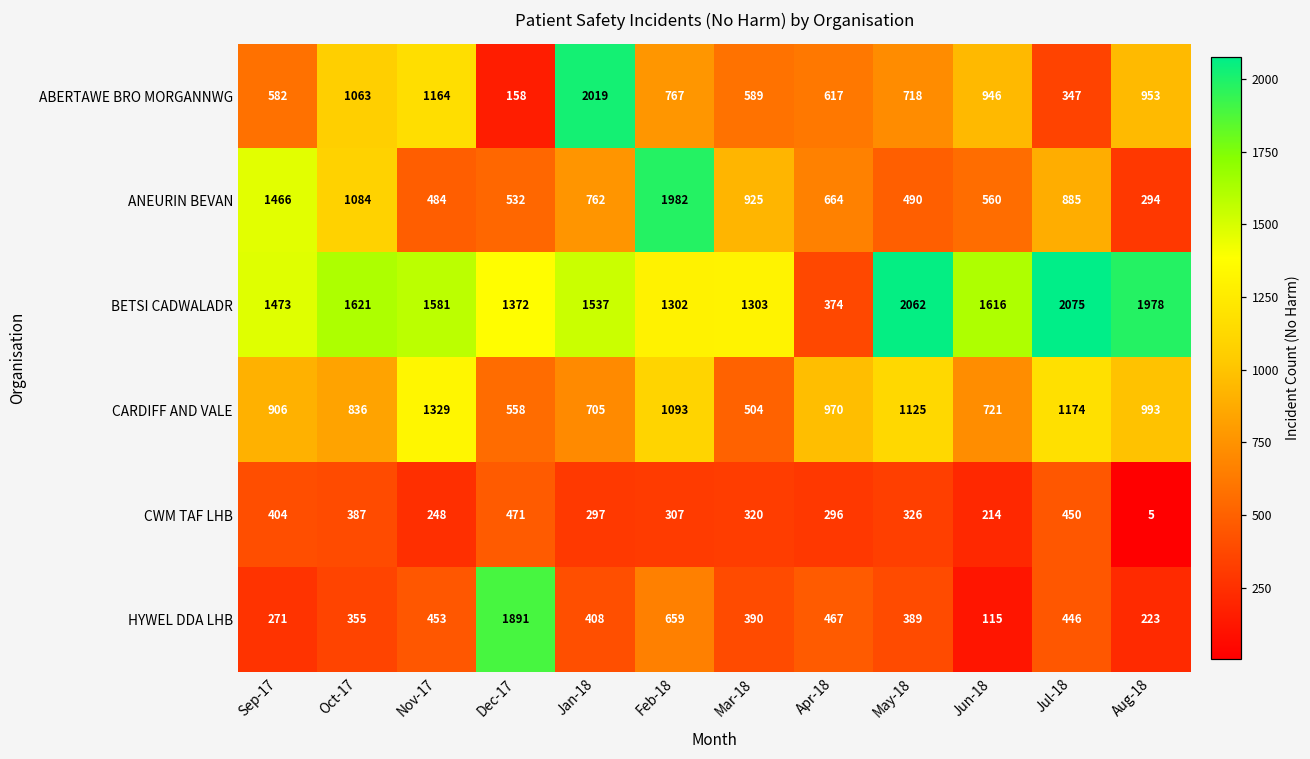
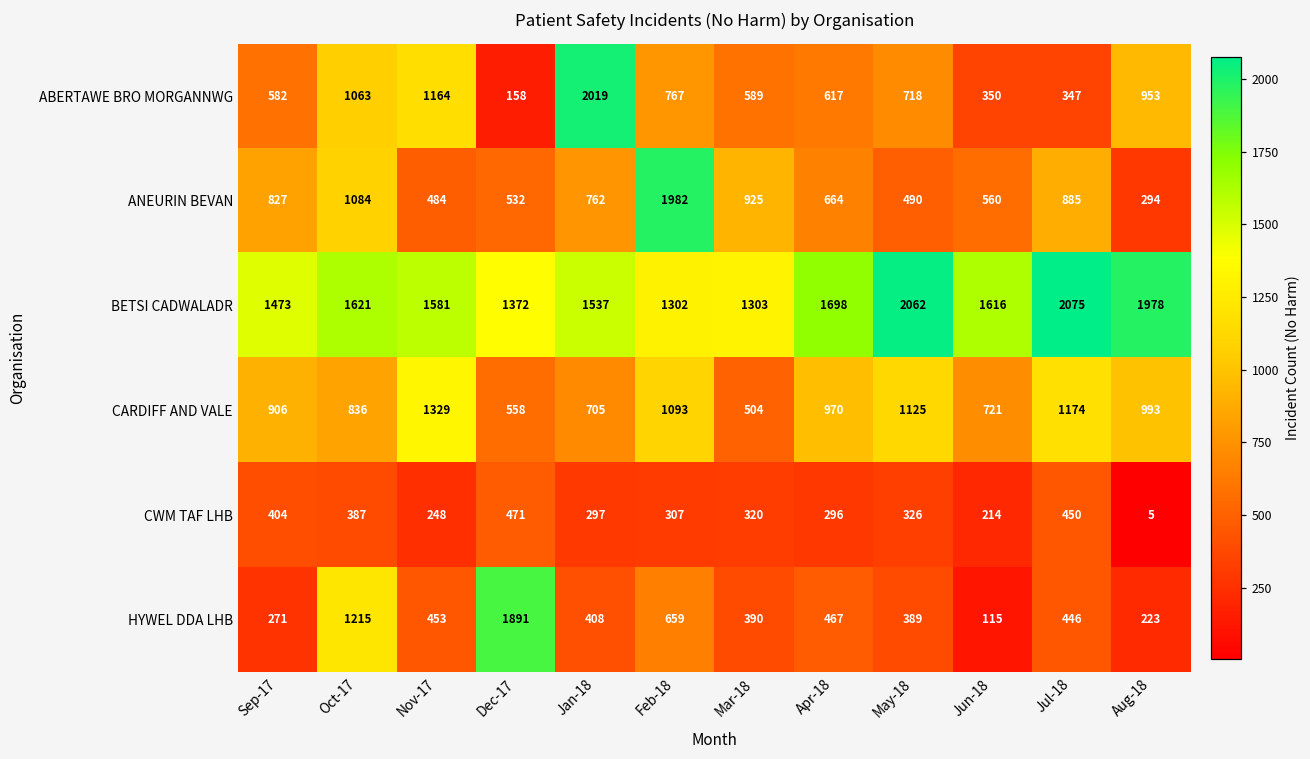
ABERTAWE BRO MORGANNWG, Jun-18: 946 -> 350
ANEURIN BEVAN, Sep-17: 1466 -> 827
BETSI CADWALADR, Apr-18: 374 -> 1698
HYWEL DDA LHB, Oct-17: 355 -> 1215
